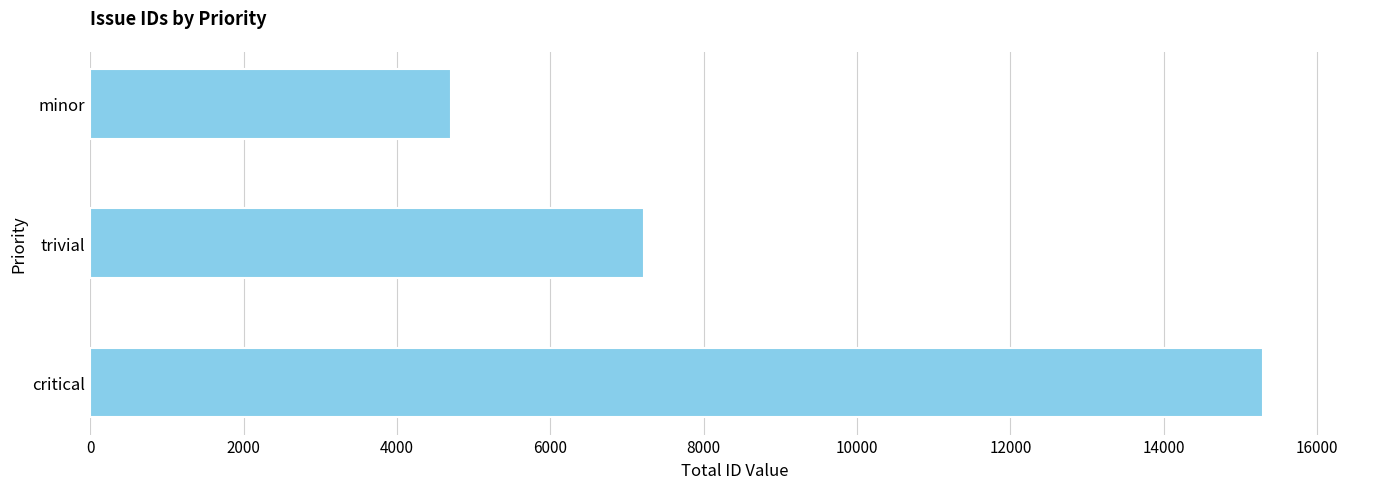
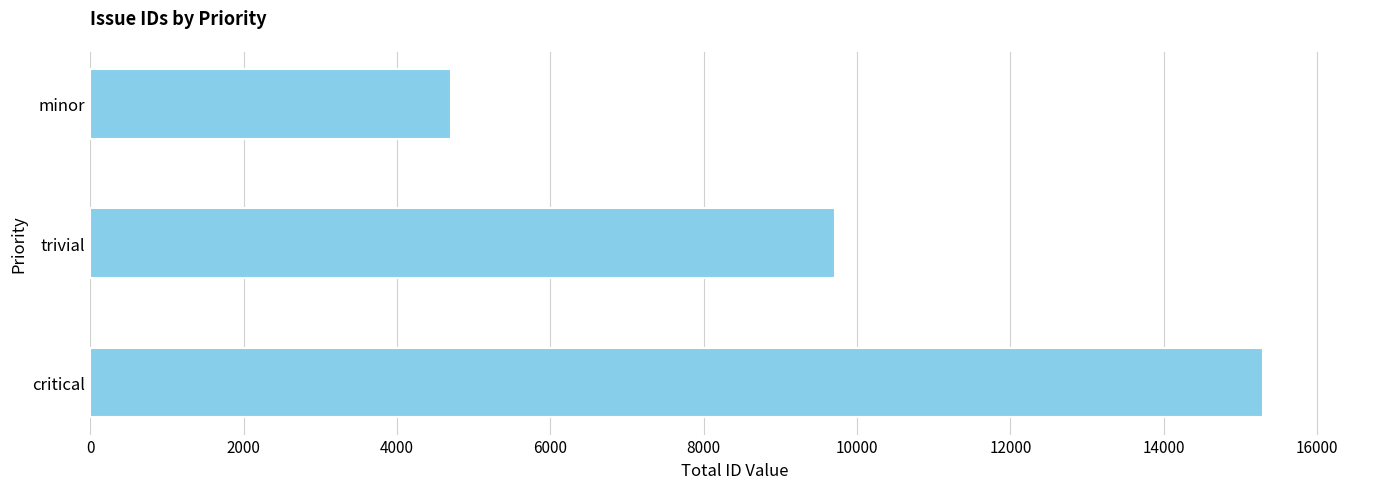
trivial: 7200 -> 9700
